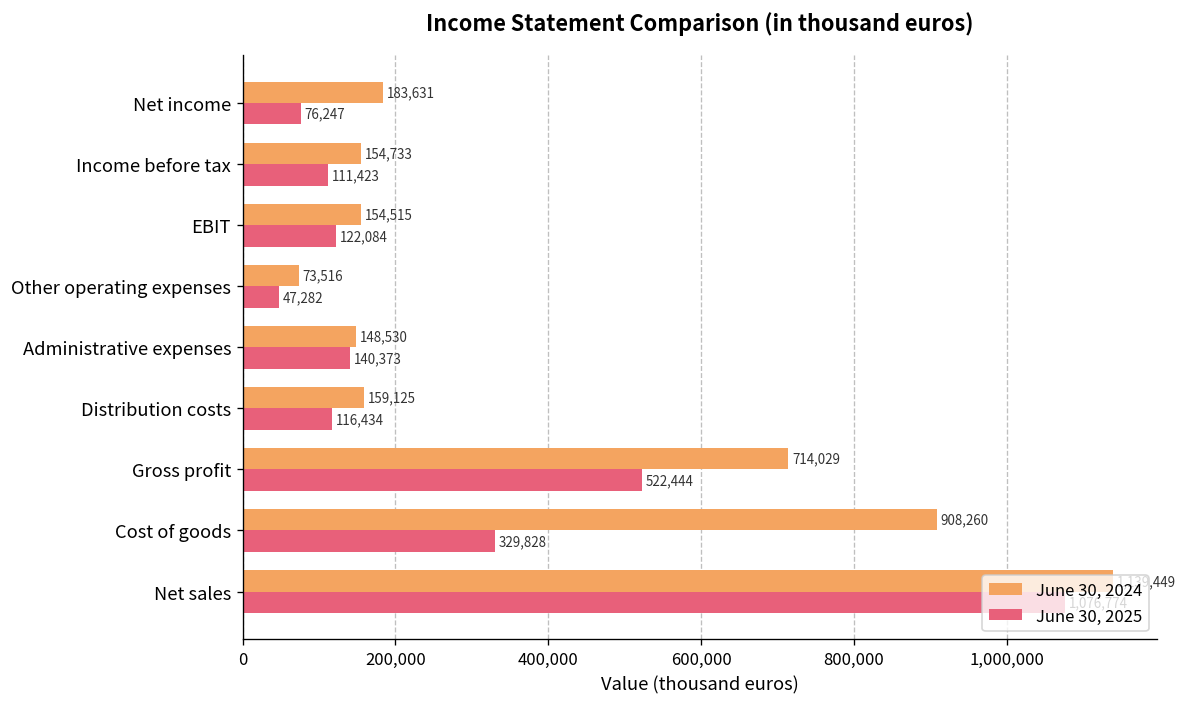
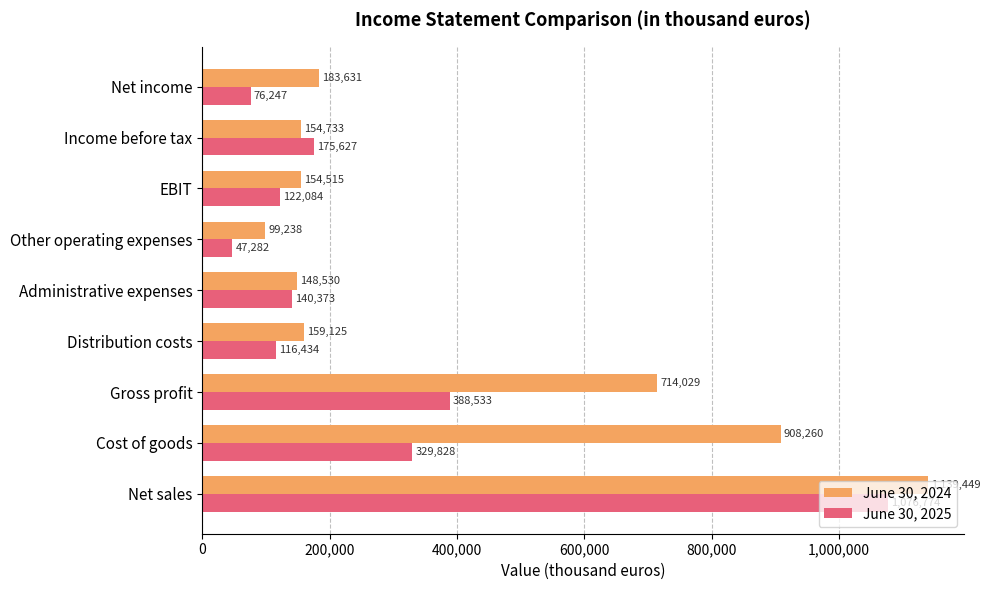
June 30, 2025, Income before tax: 111,423 -> 175,627
June 30, 2024, Other operating expenses: 73,516 -> 99,238
June 30, 2025, Gross profit: 522,444 -> 388,533
